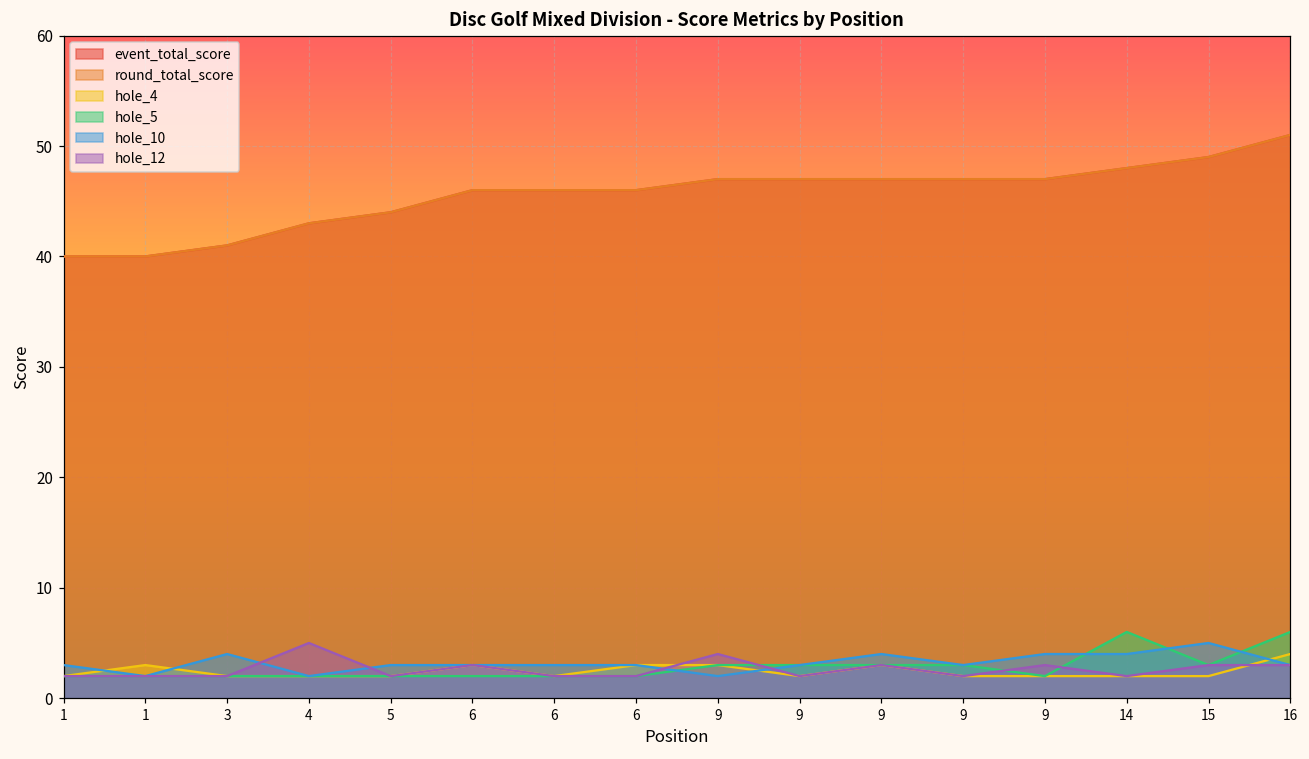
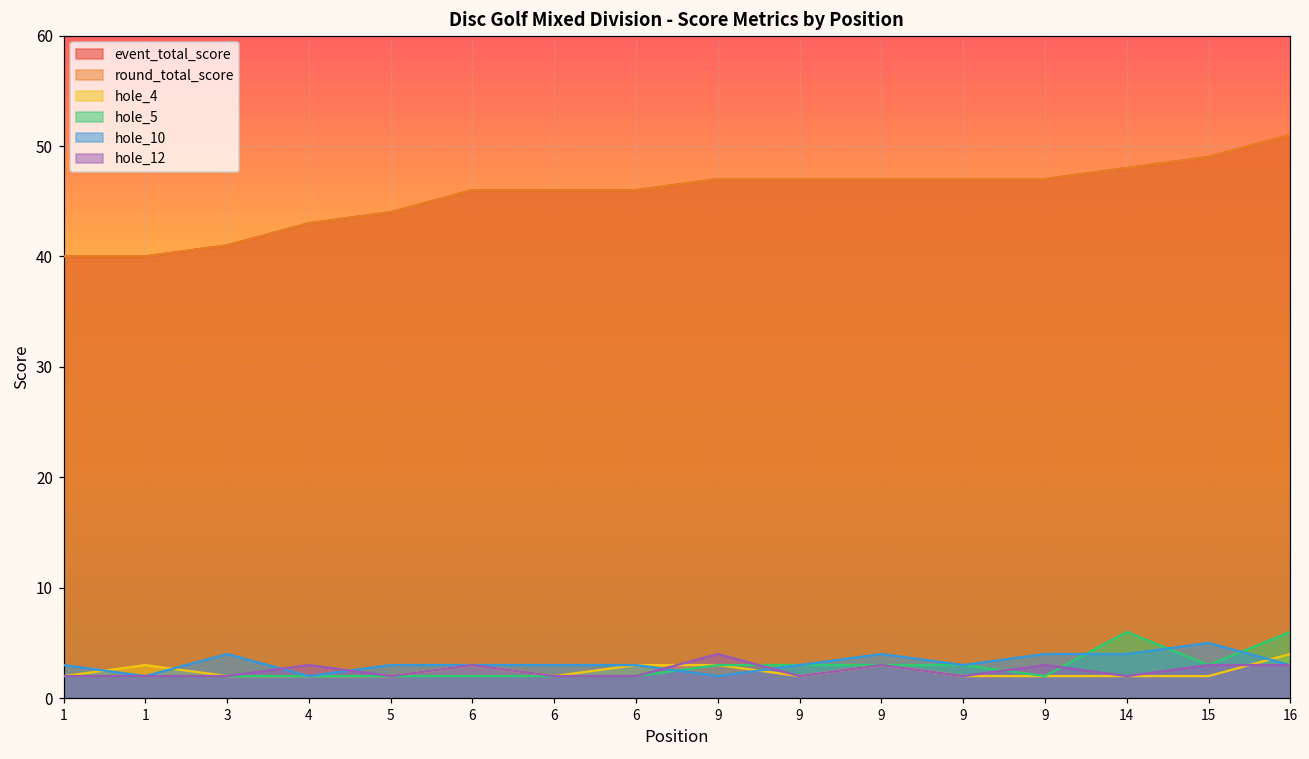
hole_12, 4: 5 -> 3
